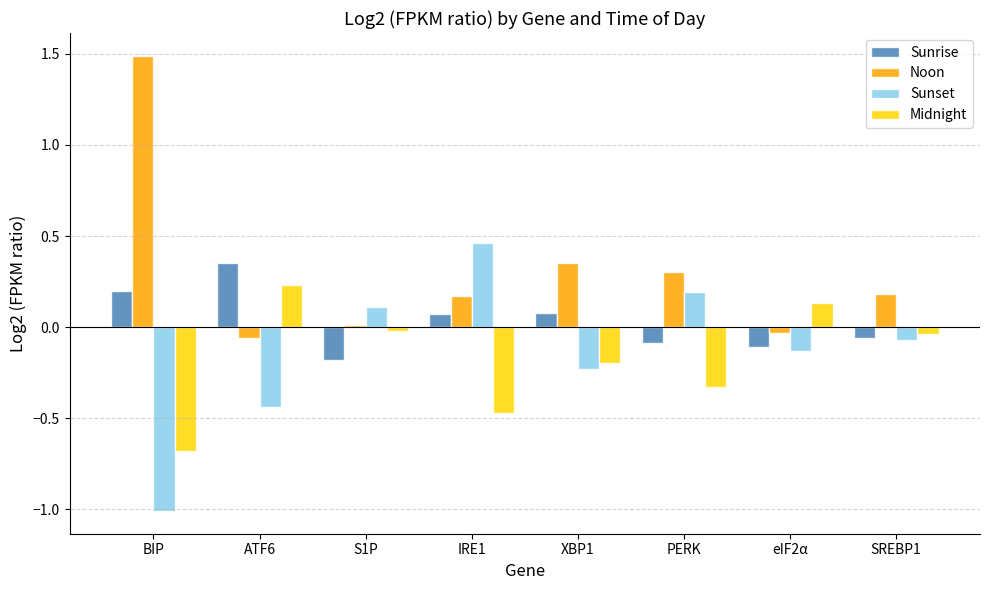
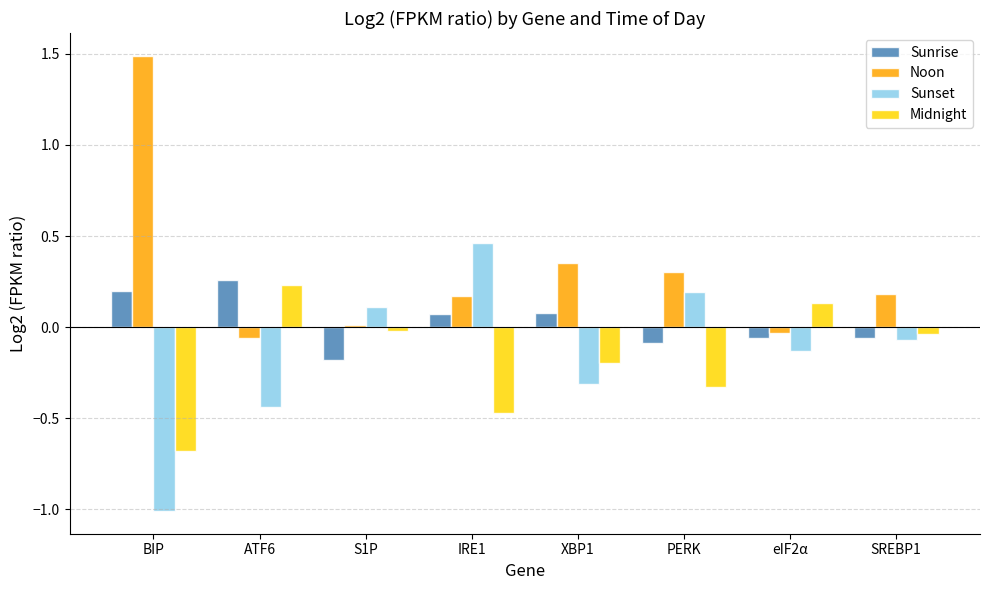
Sunrise, ATF6: 0.35 -> 0.26
Sunset, XBP1: -0.23 -> -0.31
Sunrise, eIF2α: -0.11 -> -0.06
